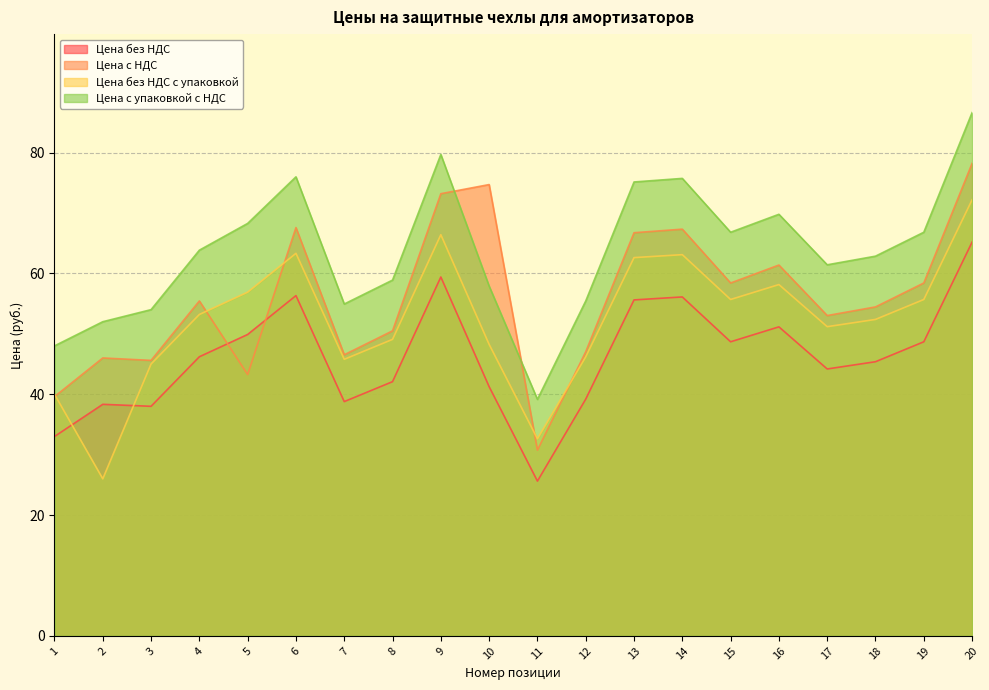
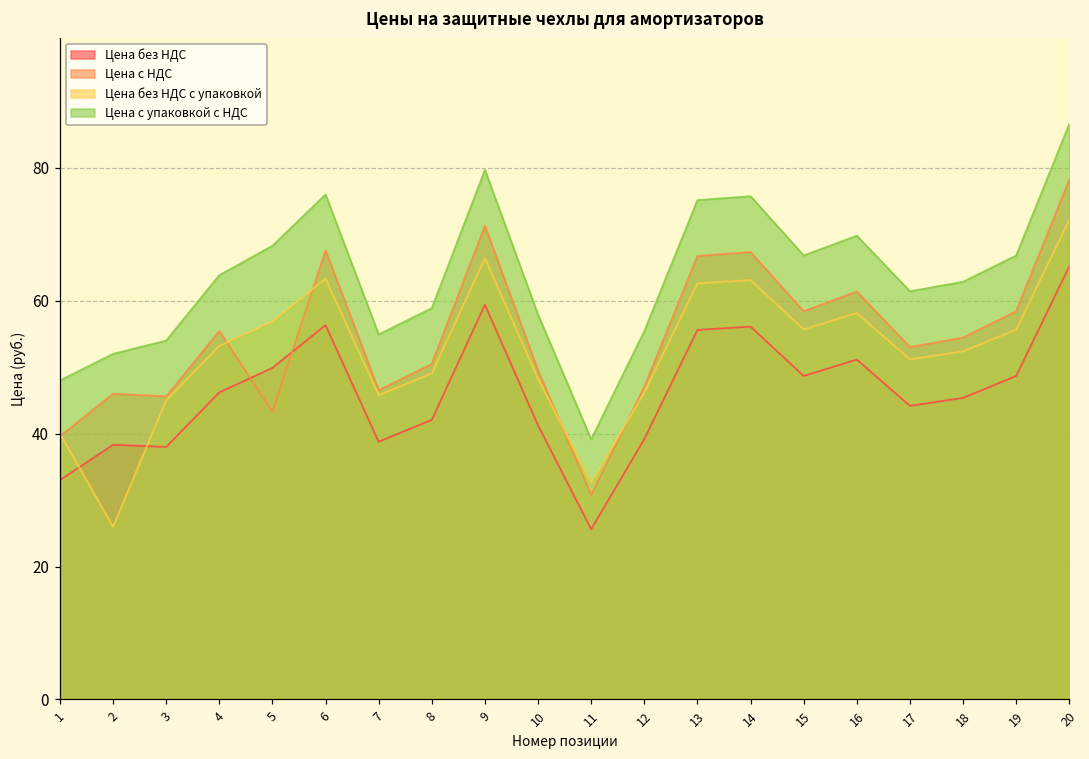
Цена с НДС, 9: 73 -> 71
Цена с НДС, 10: 75 -> 50
